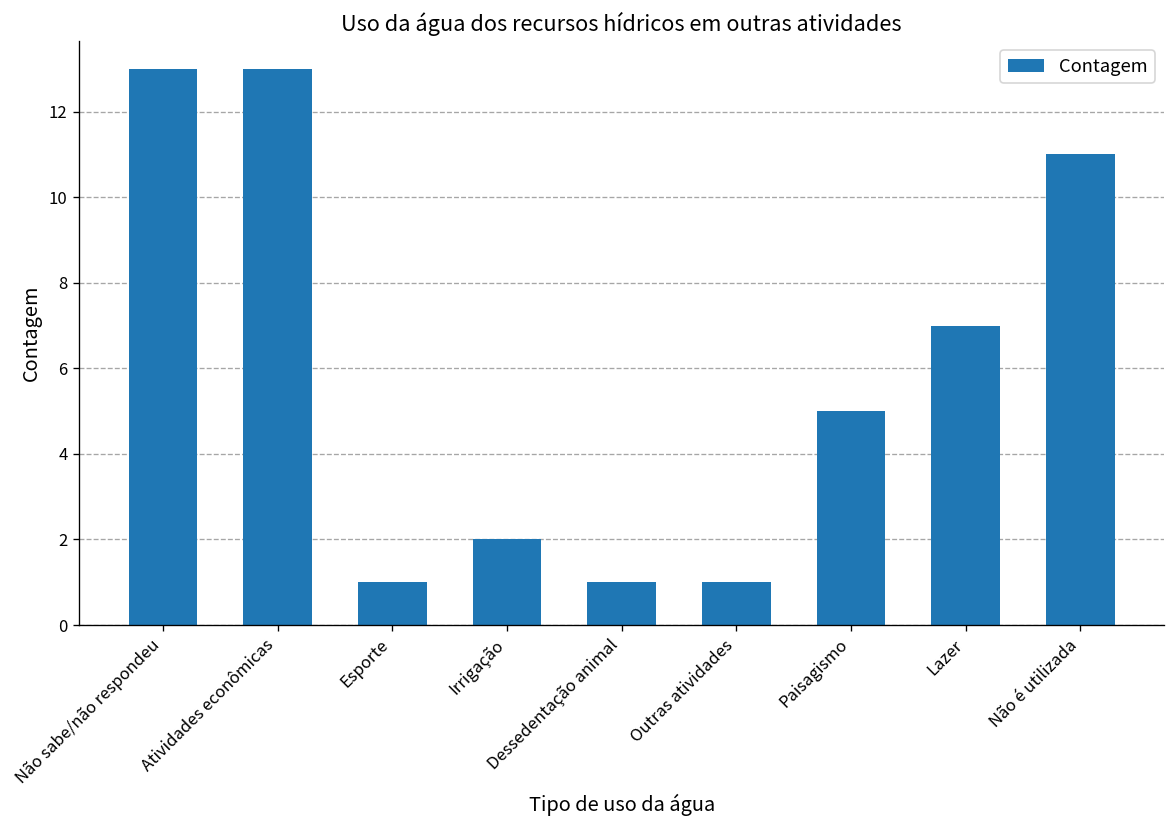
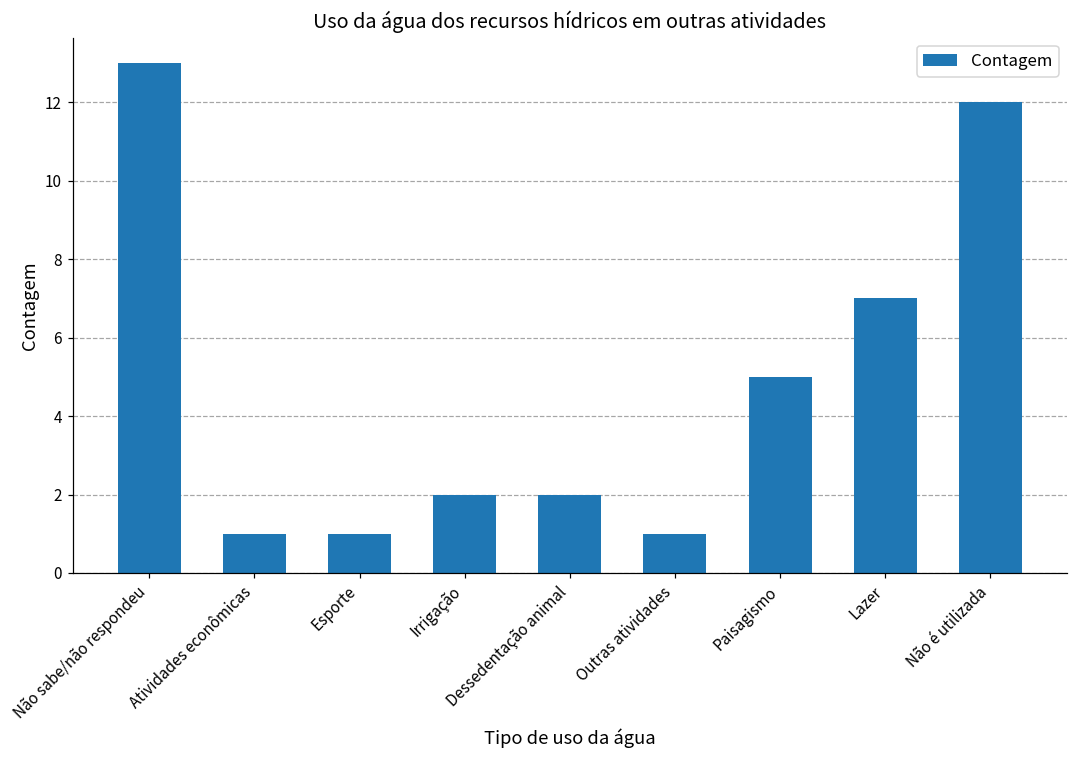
Atividades econômicas: 13 -> 1
Dessedentação animal: 1 -> 2
Não é utilizada: 11 -> 12
